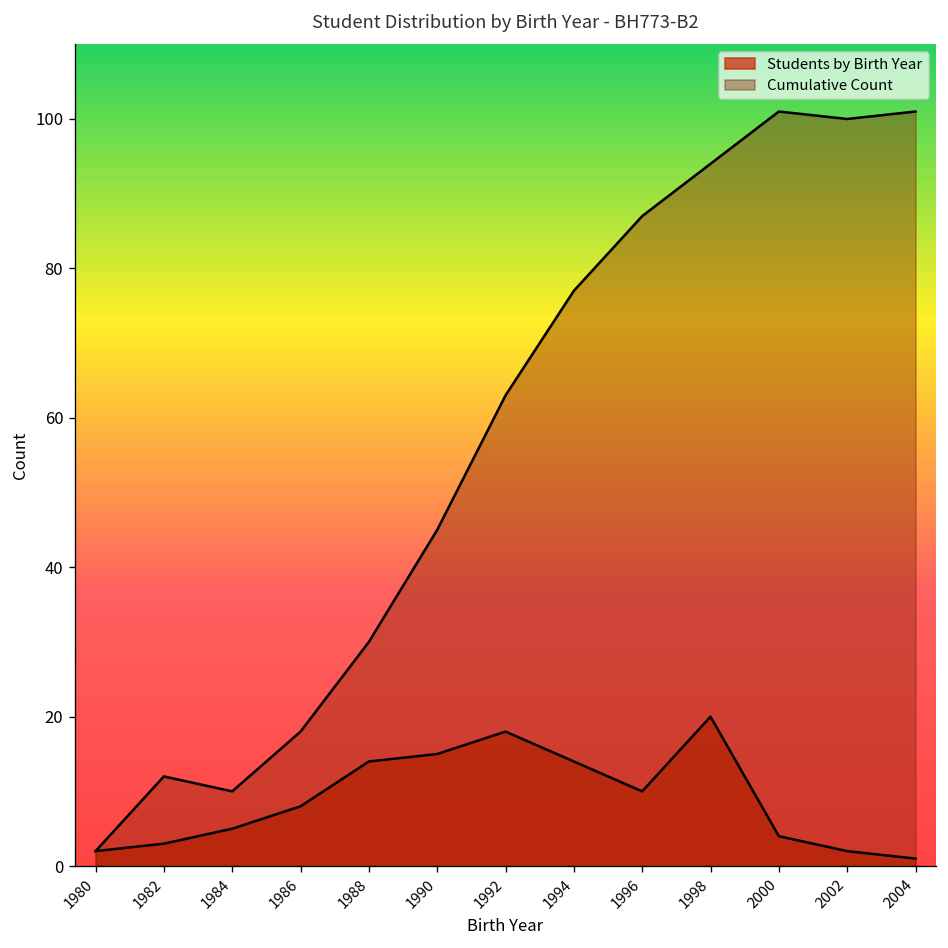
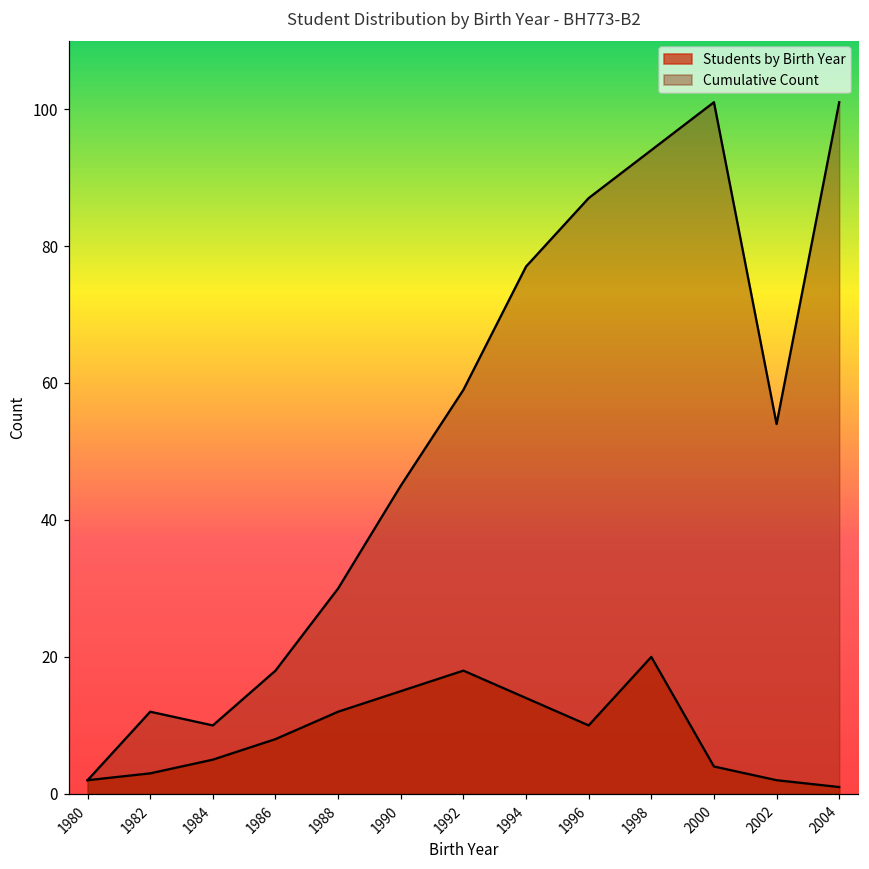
Students by Birth Year, 1988: 14 -> 12
Cumulative Count, 1992: 63 -> 59
Cumulative Count, 2002: 100 -> 54
